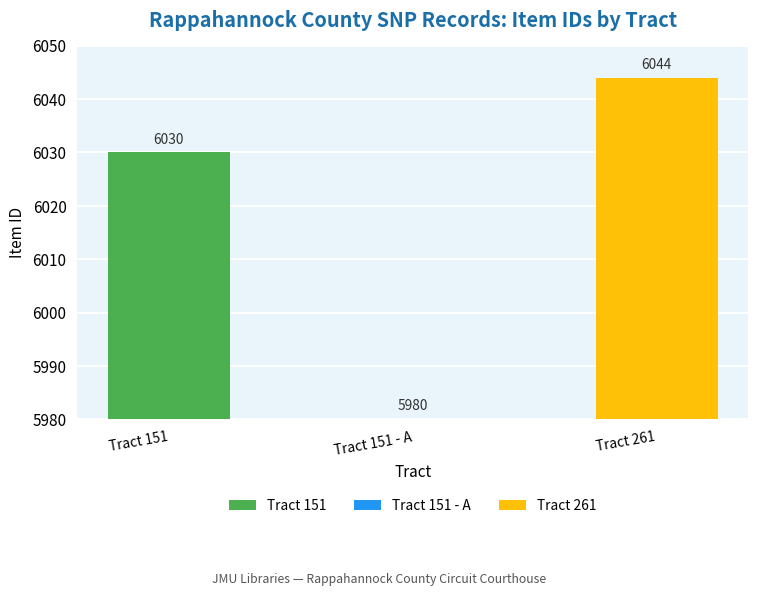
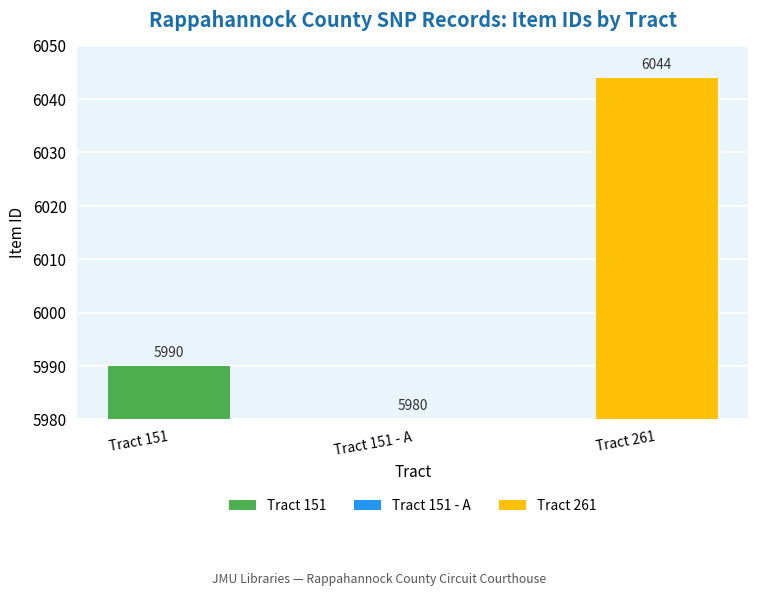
Tract 151: 6030 -> 5990
